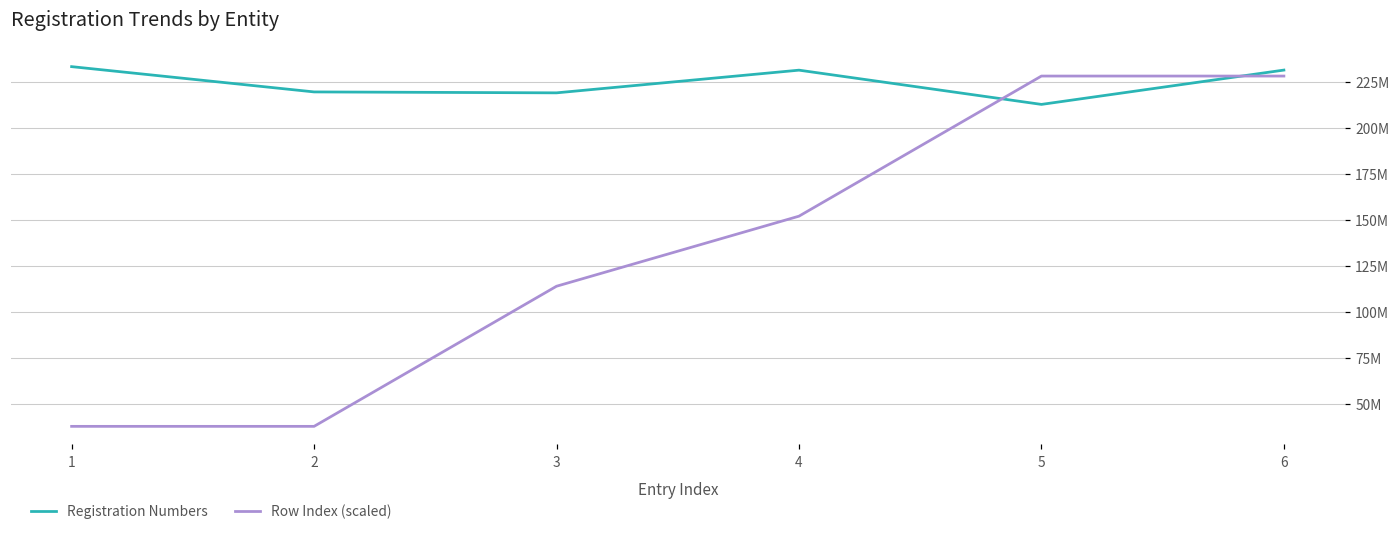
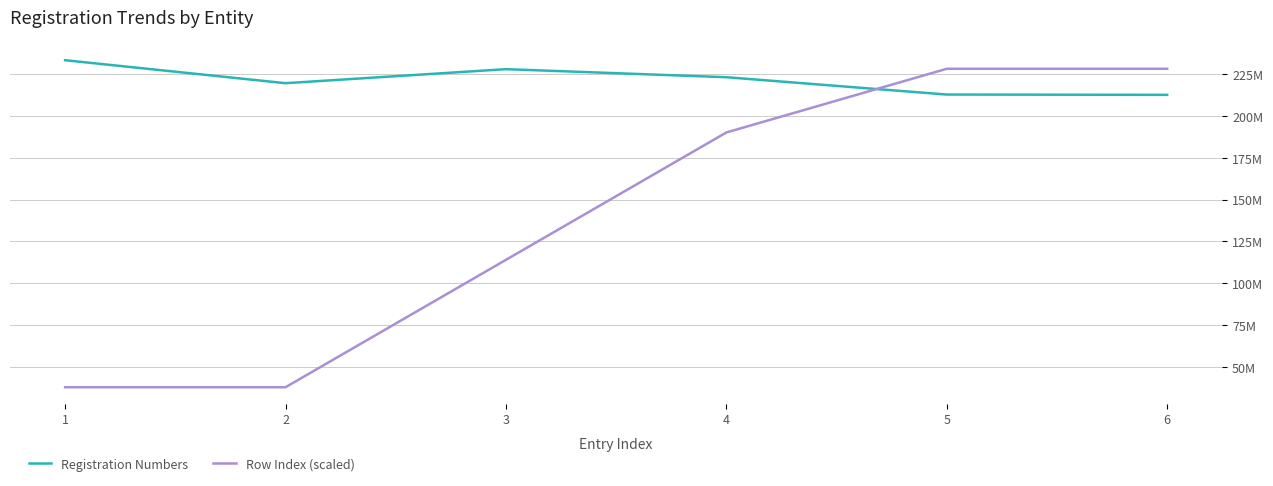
Registration Numbers, 3: 219000000 -> 228000000
Registration Numbers, 4: 231000000 -> 223000000
Row Index (scaled), 4: 152000000 -> 190000000
Registration Numbers, 6: 231000000 -> 212000000
